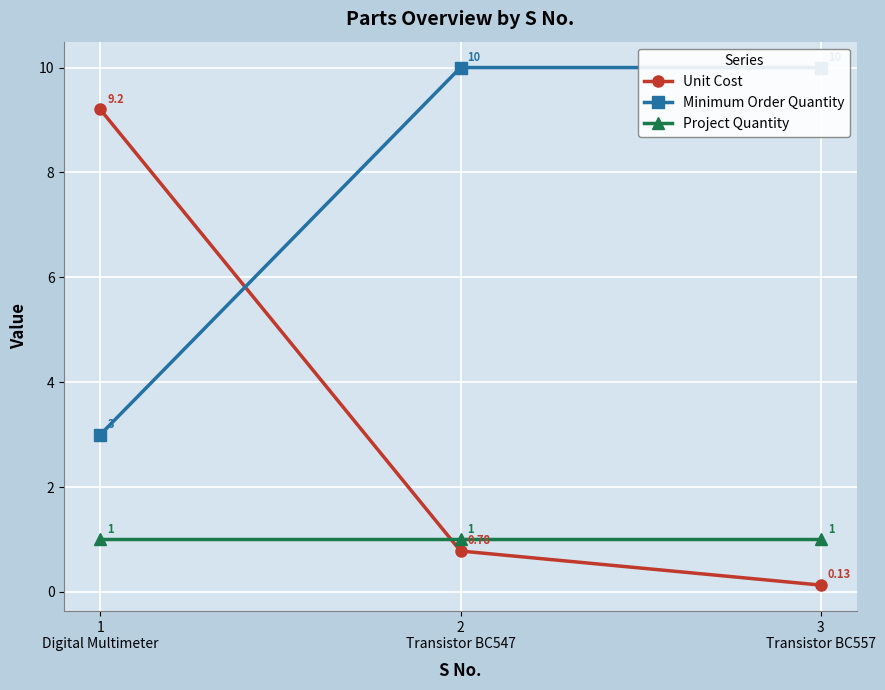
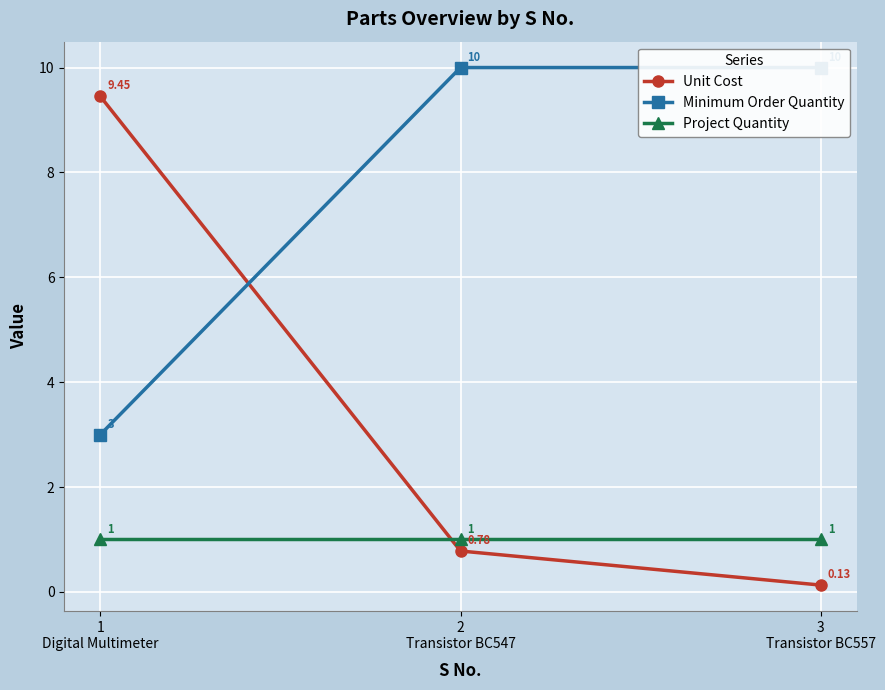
Unit Cost, 1 Digital Multimeter: 9.2 -> 9.45
